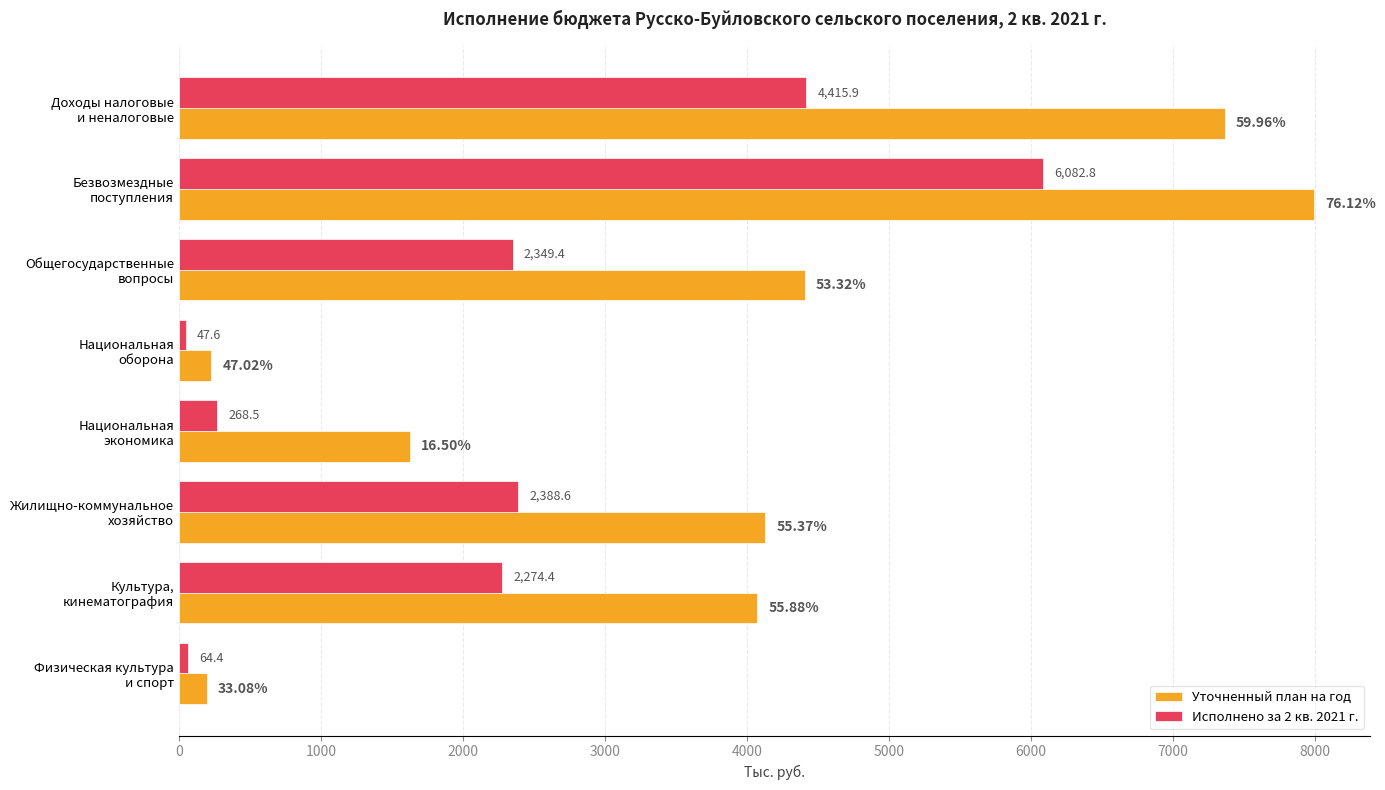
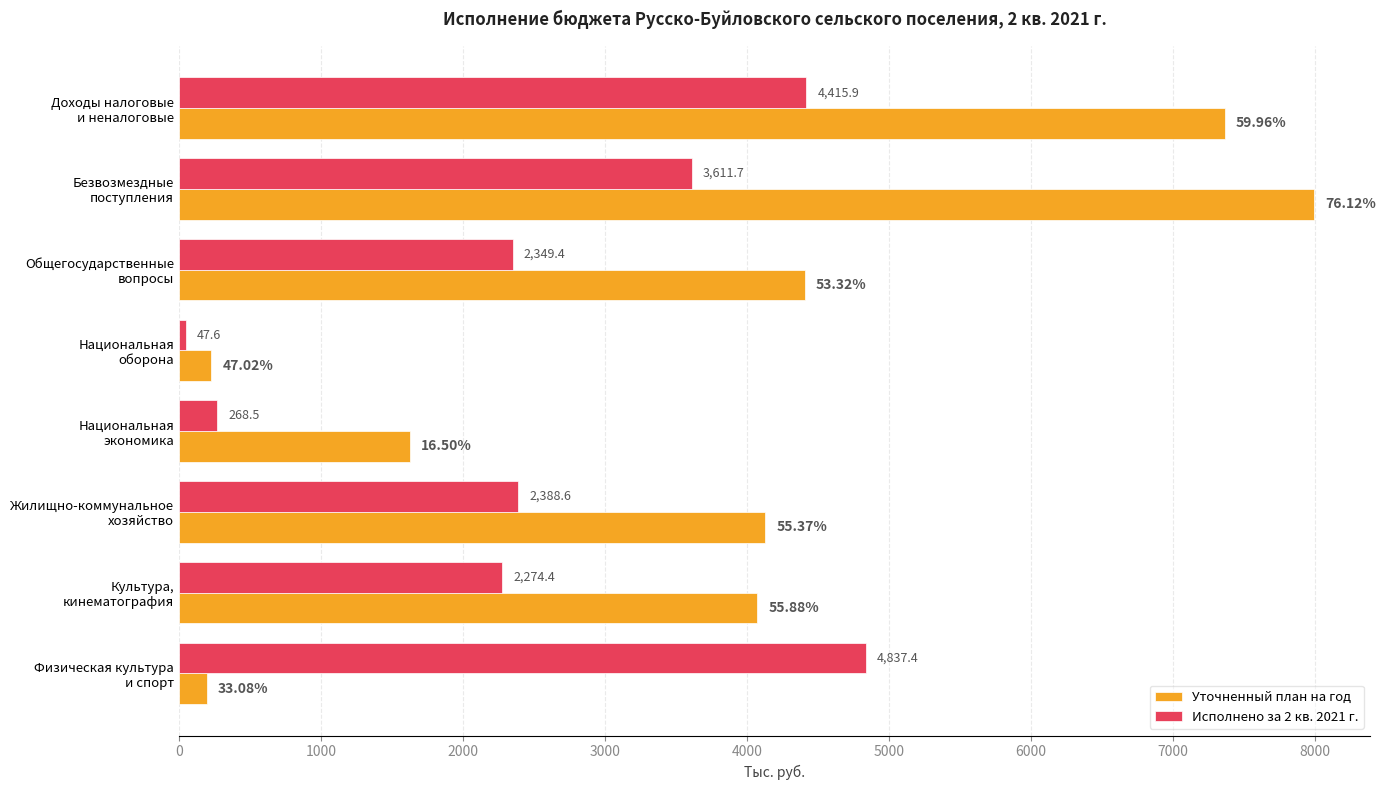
Исполнено за 2 кв. 2021 г., Безвозмездные поступления: 6,082.8 -> 3,611.7
Исполнено за 2 кв. 2021 г., Физическая культура и спорт: 64.4 -> 4,837.4
